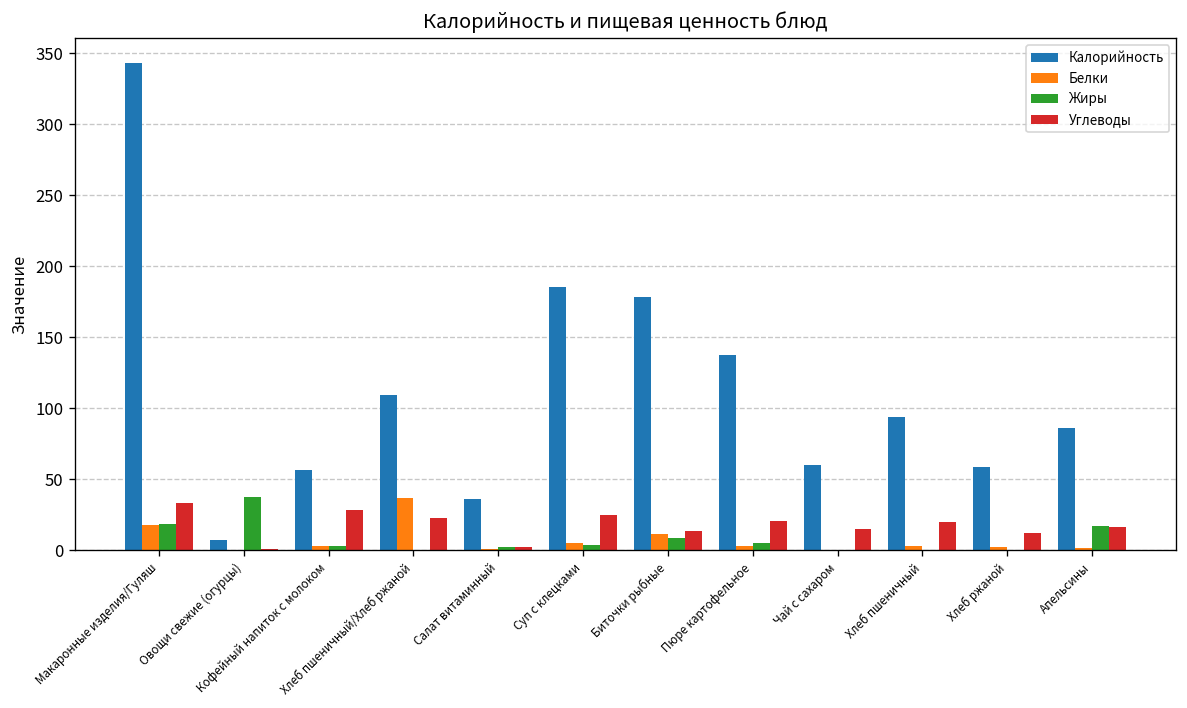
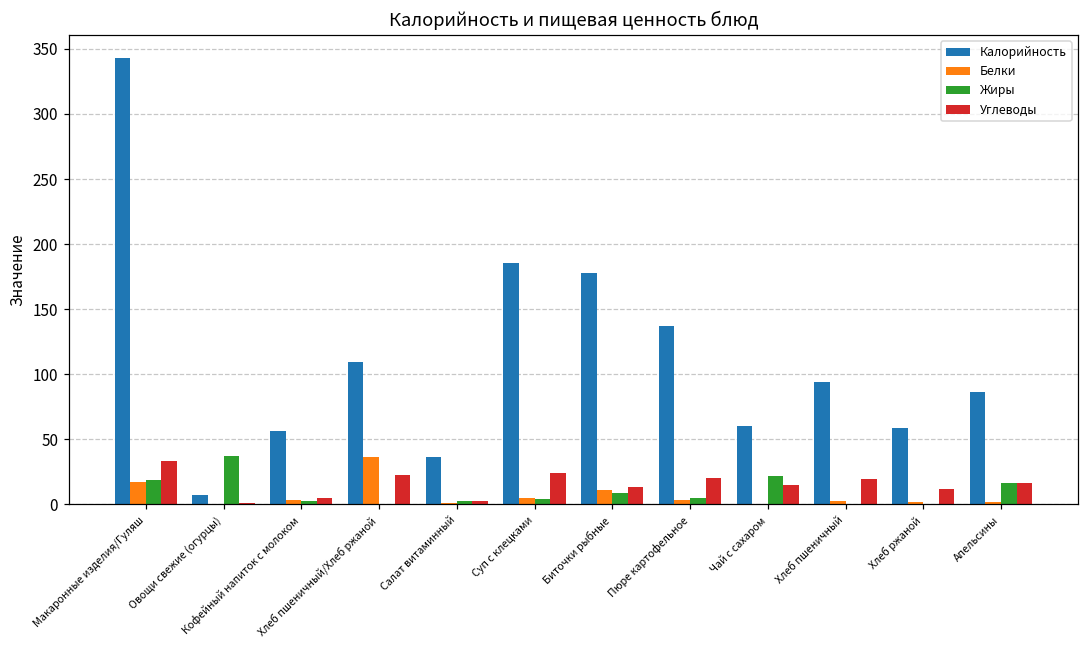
Углеводы, Кофейный напиток с молоком: 29 -> 5
Жиры, Чай с сахаром: 0 -> 22
